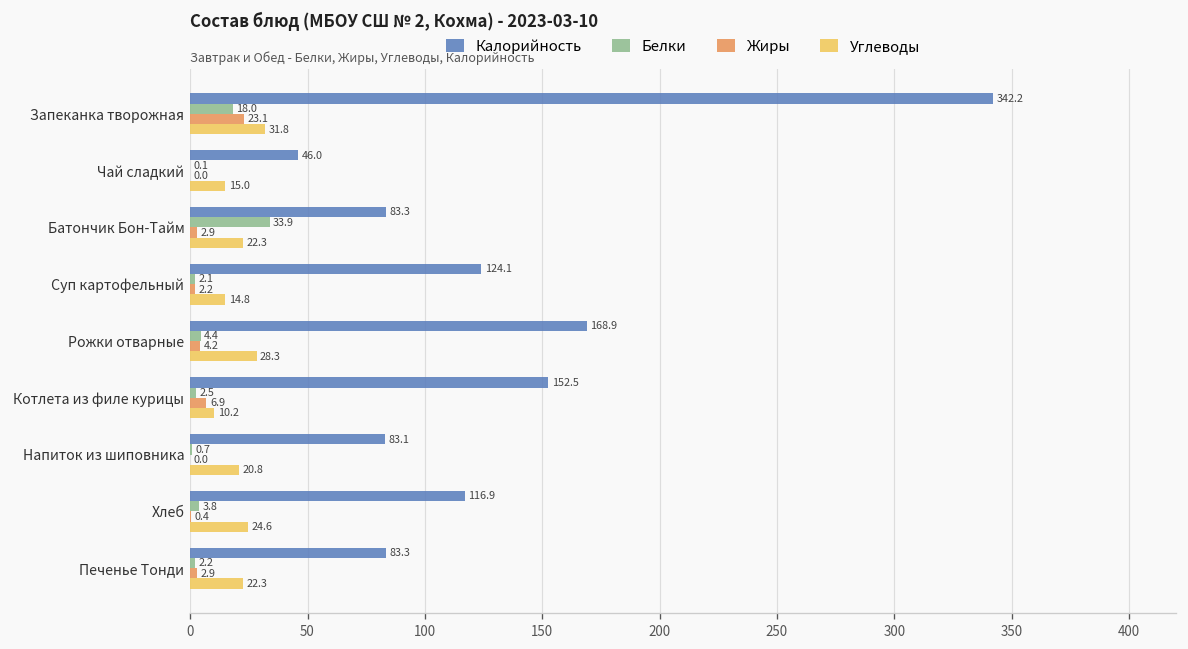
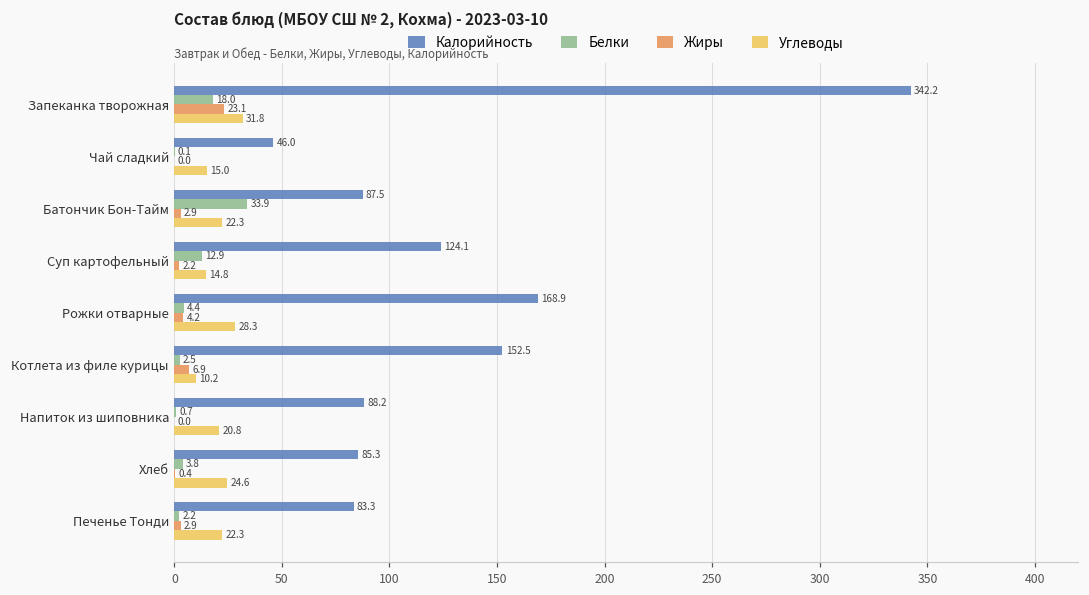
Калорийность, Батончик Бон-Тайм: 83.3 -> 87.5
Белки, Суп картофельный: 2.1 -> 12.9
Калорийность, Напиток из шиповника: 83.1 -> 88.2
Калорийность, Хлеб: 116.9 -> 85.3
